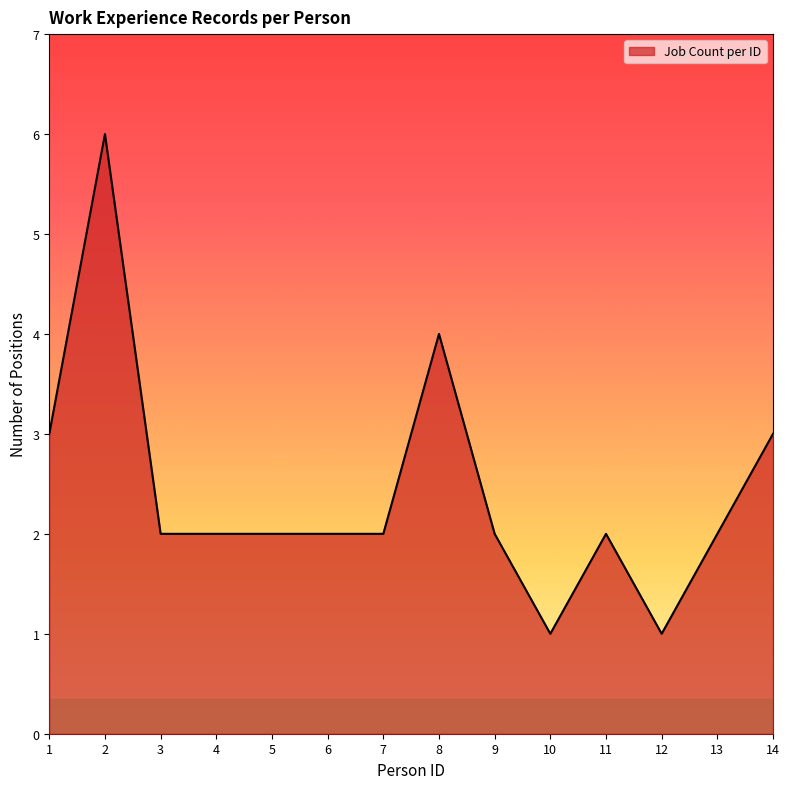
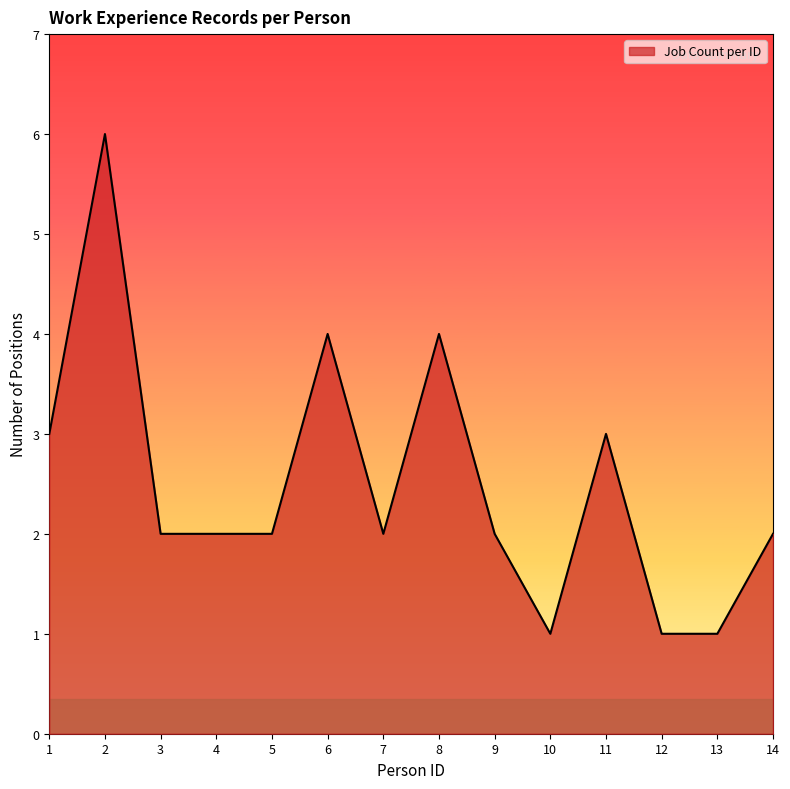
6: 2 -> 4
11: 2 -> 3
13: 2 -> 1
14: 3 -> 2
